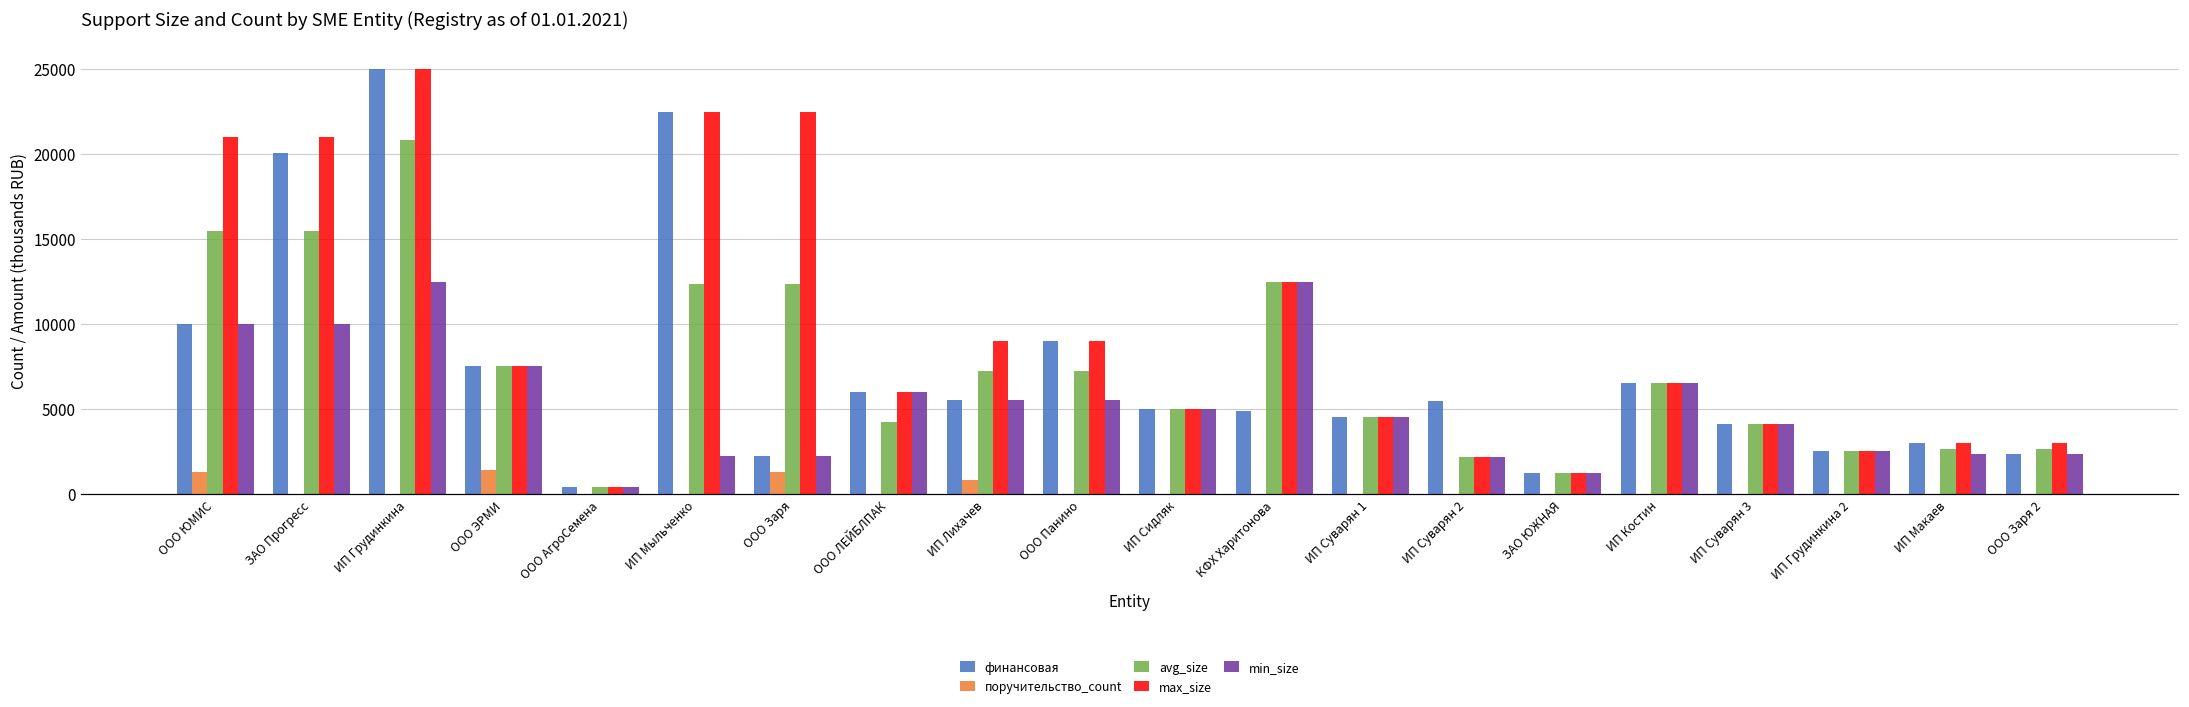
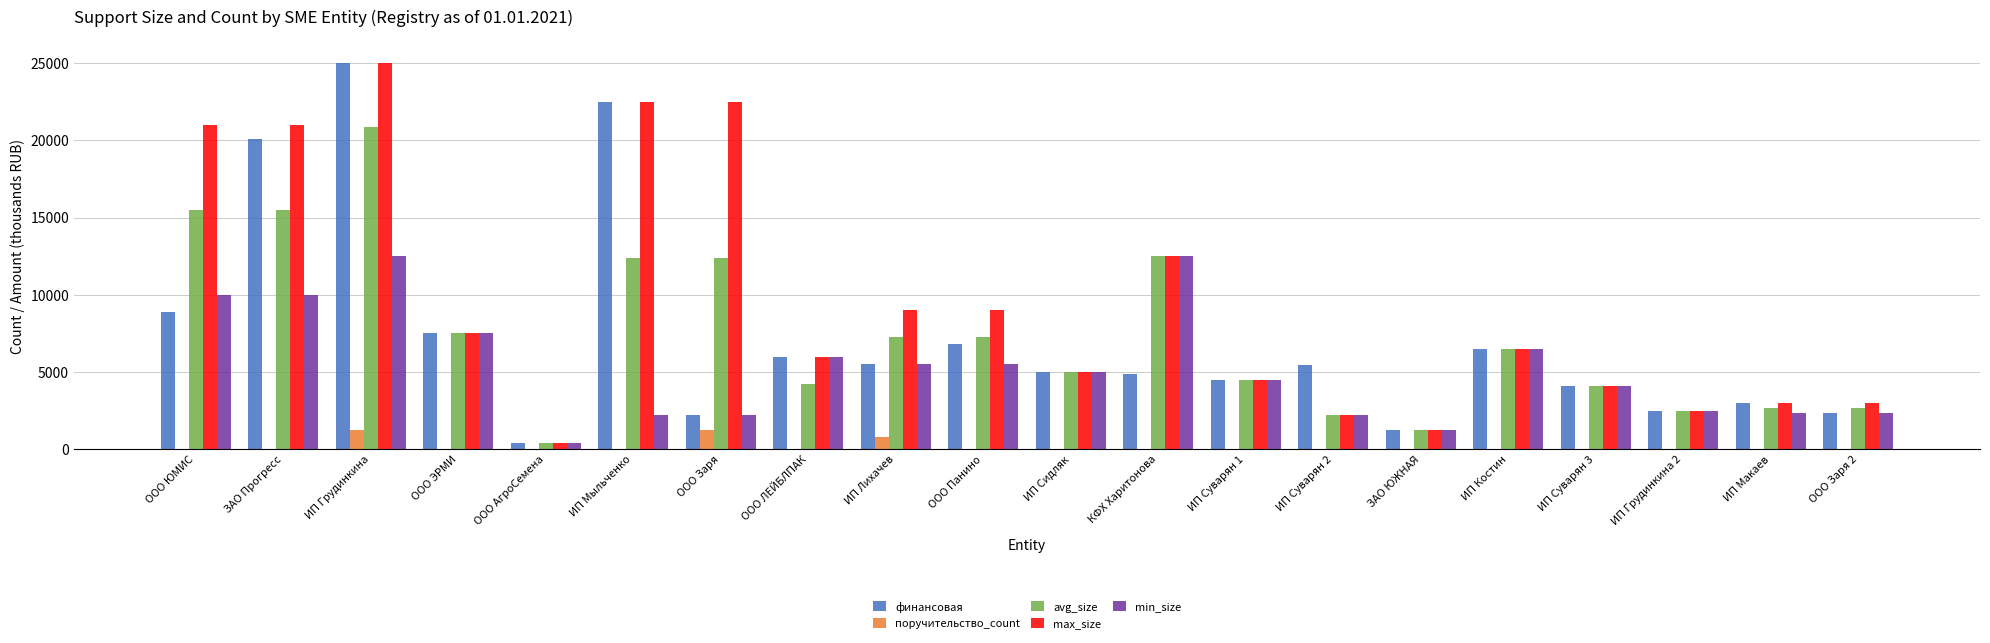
финансовая, ООО ЮМИС: 10000 -> 8900
поручительство_count, ООО ЮМИС: 1300 -> 0
поручительство_count, ИП Грудинкина: 0 -> 1200
поручительство_count, ООО ЭРМИ: 1400 -> 0
финансовая, ООО Панино: 9000 -> 6800
